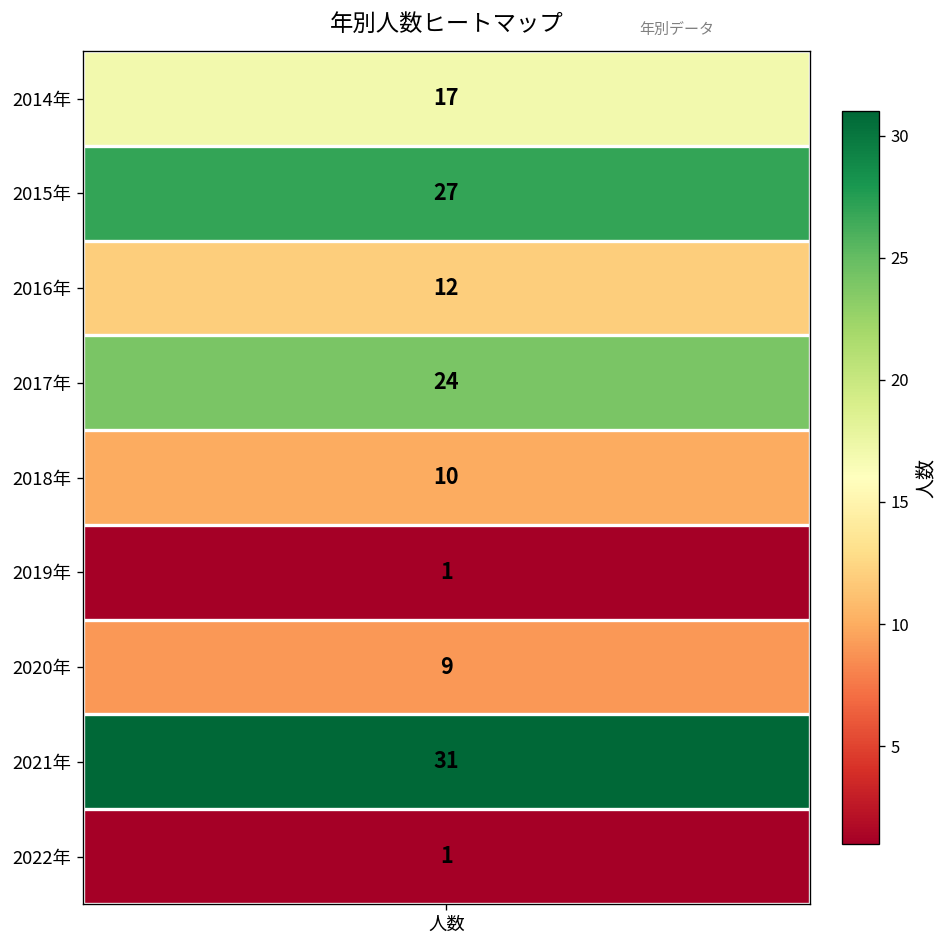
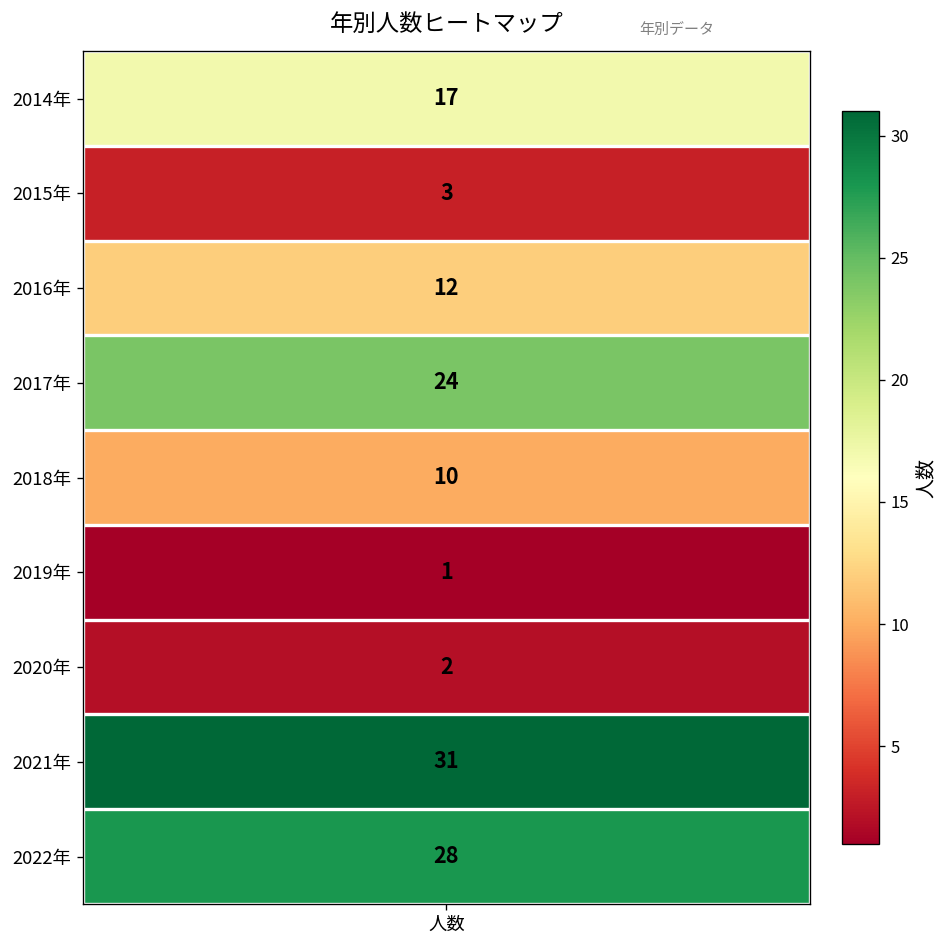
2015年, 人数: 27 -> 3
2020年, 人数: 9 -> 2
2022年, 人数: 1 -> 28
